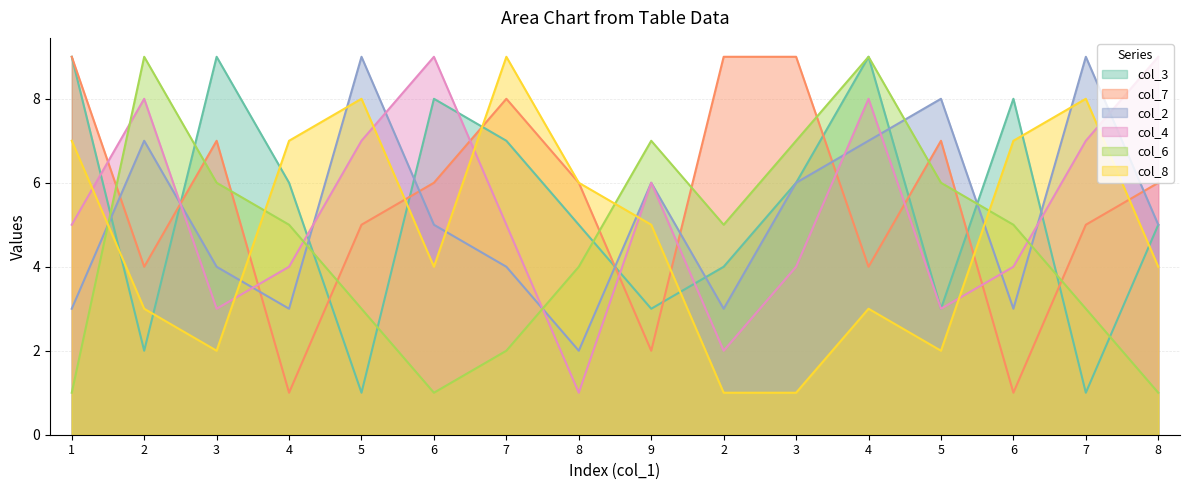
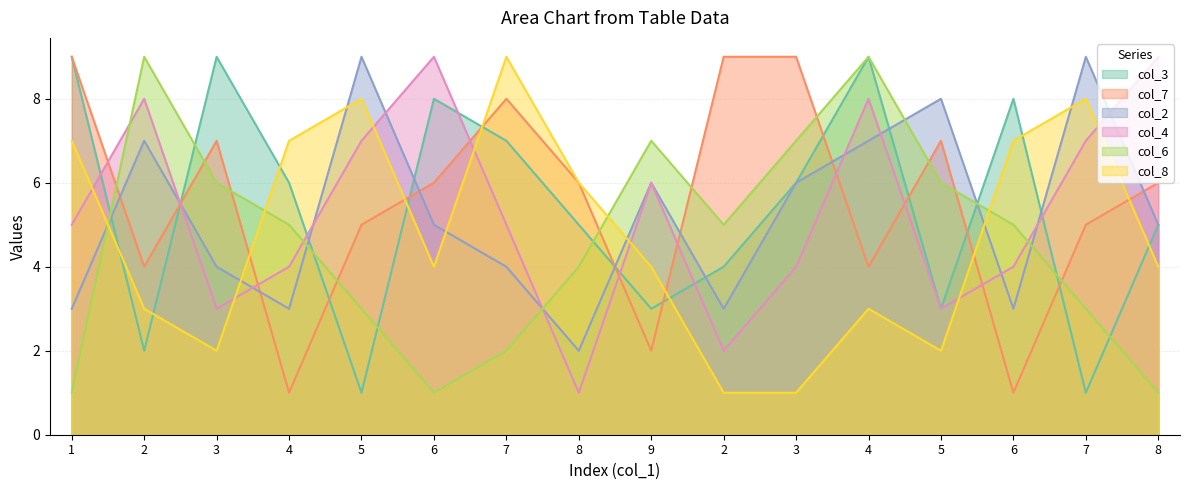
col_8, 9: 5 -> 4
